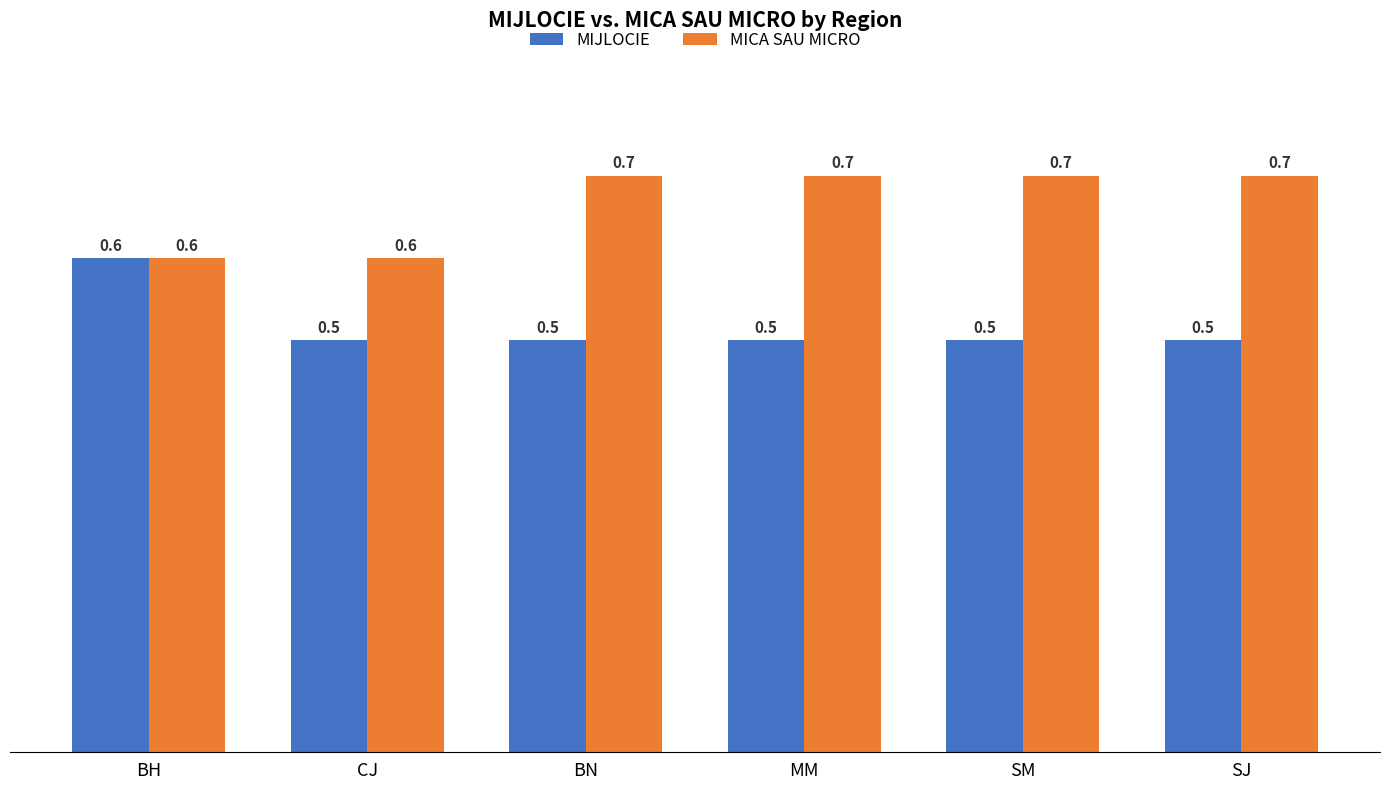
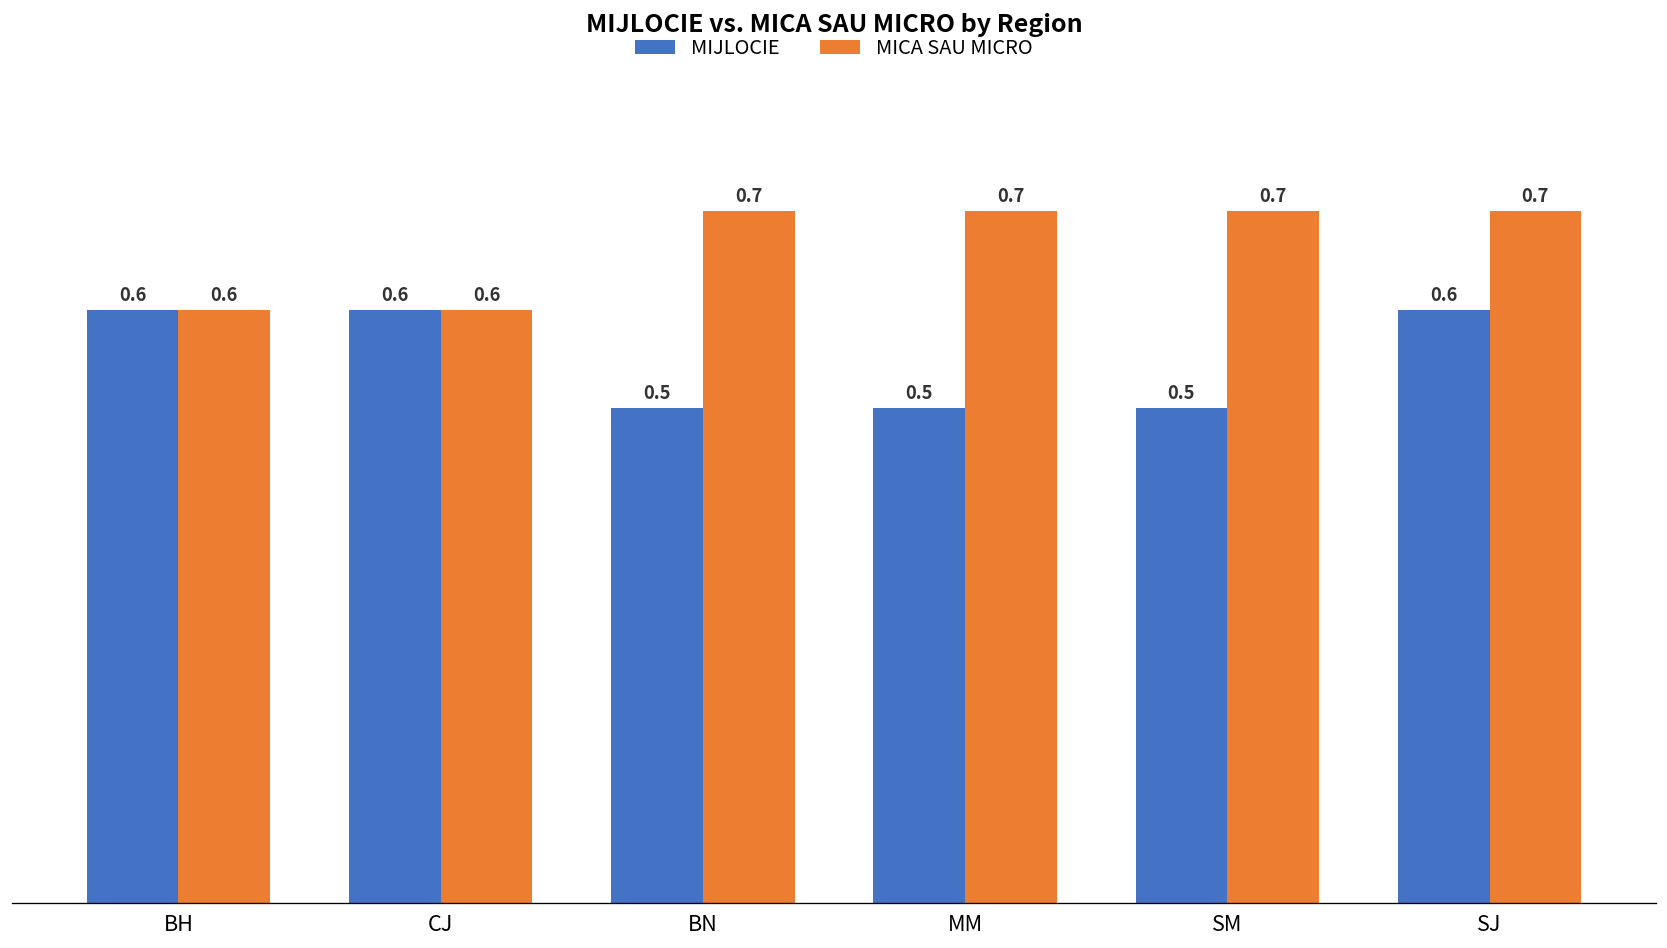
MIJLOCIE, CJ: 0.5 -> 0.6
MIJLOCIE, SJ: 0.5 -> 0.6
